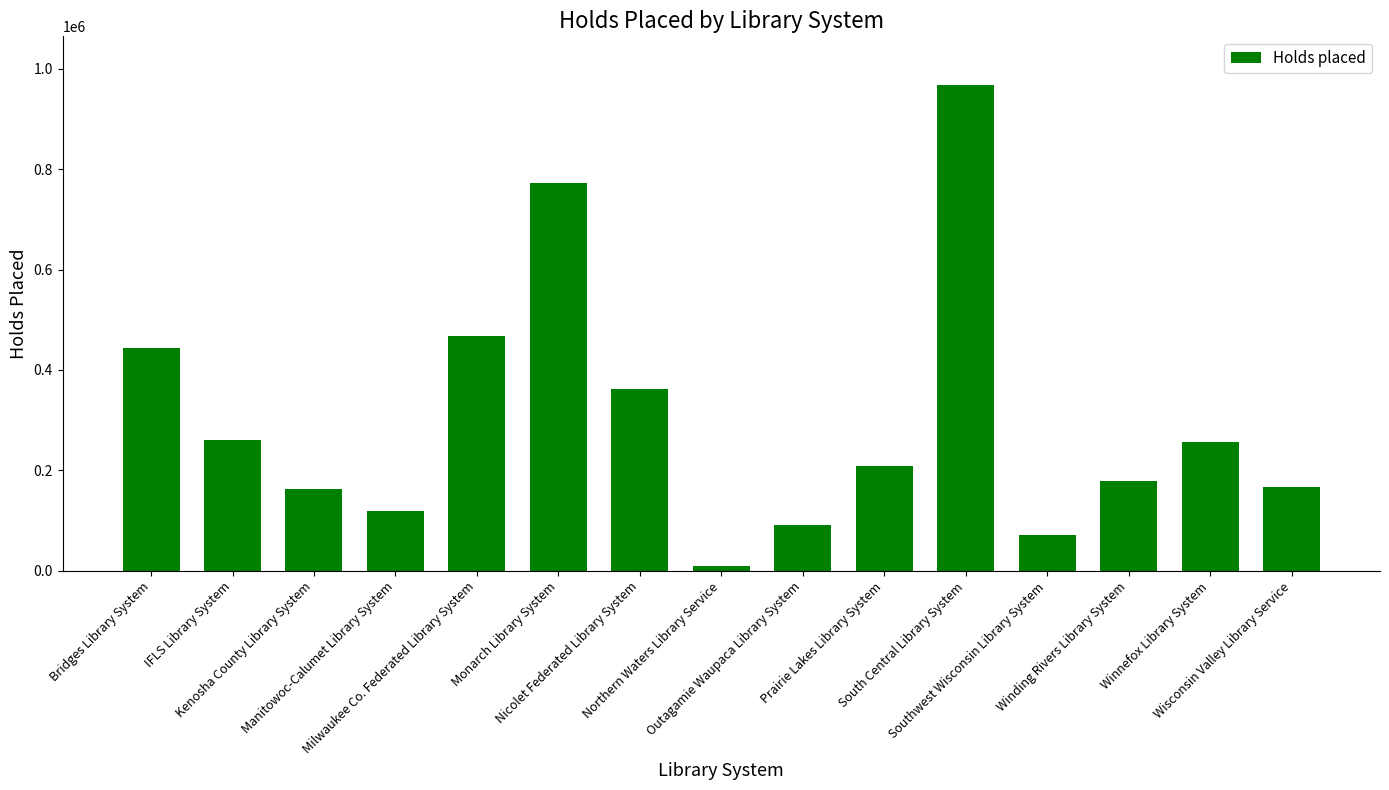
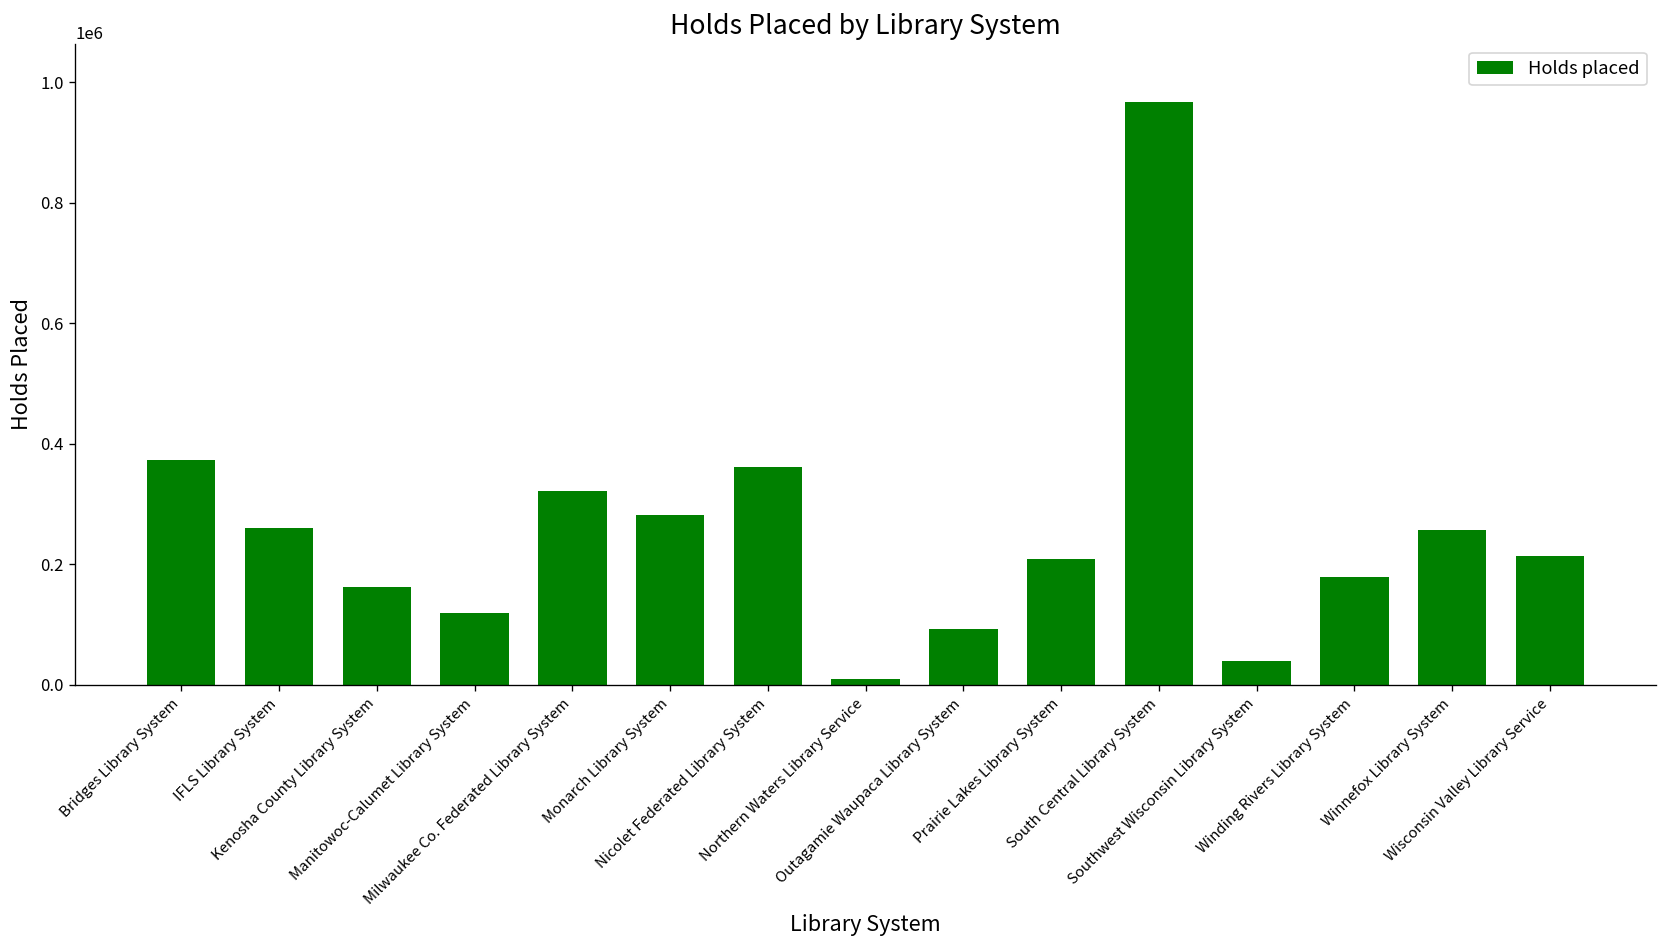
Bridges Library System: 440000 -> 370000
Milwaukee Co. Federated Library System: 470000 -> 320000
Monarch Library System: 770000 -> 280000
Southwest Wisconsin Library System: 70000 -> 40000
Wisconsin Valley Library Service: 170000 -> 210000
